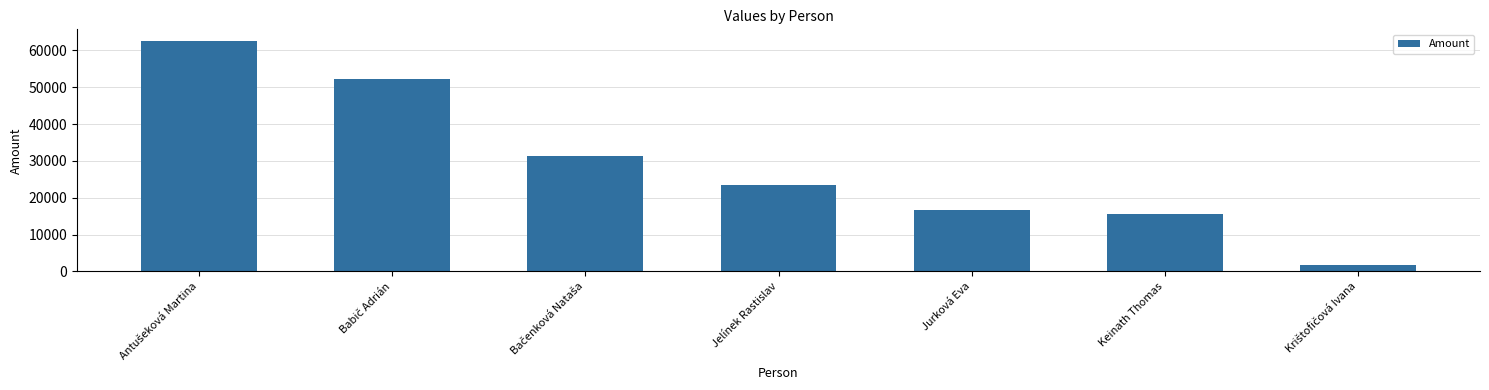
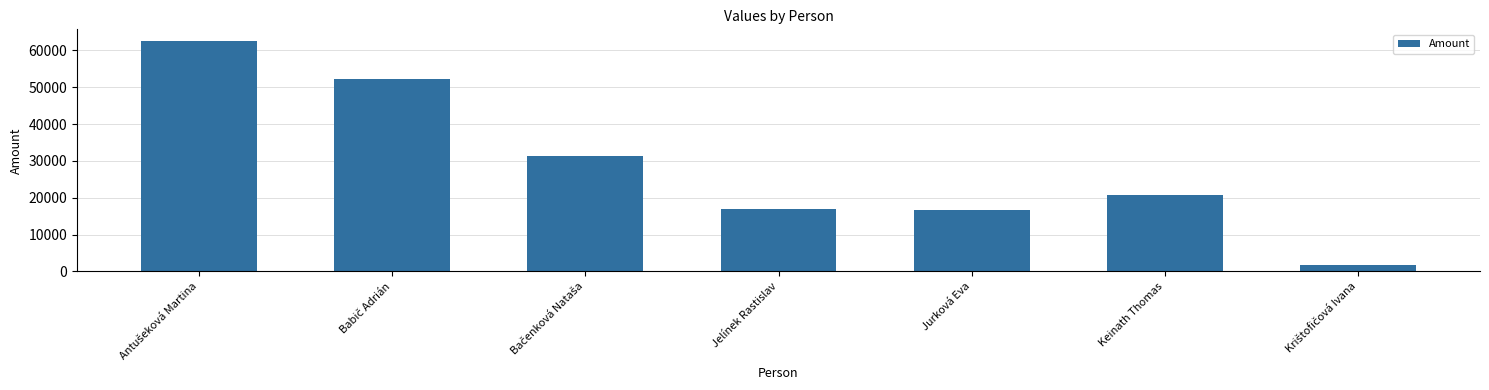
Jelínek Rastislav: 23000 -> 17000
Keinath Thomas: 16000 -> 21000
